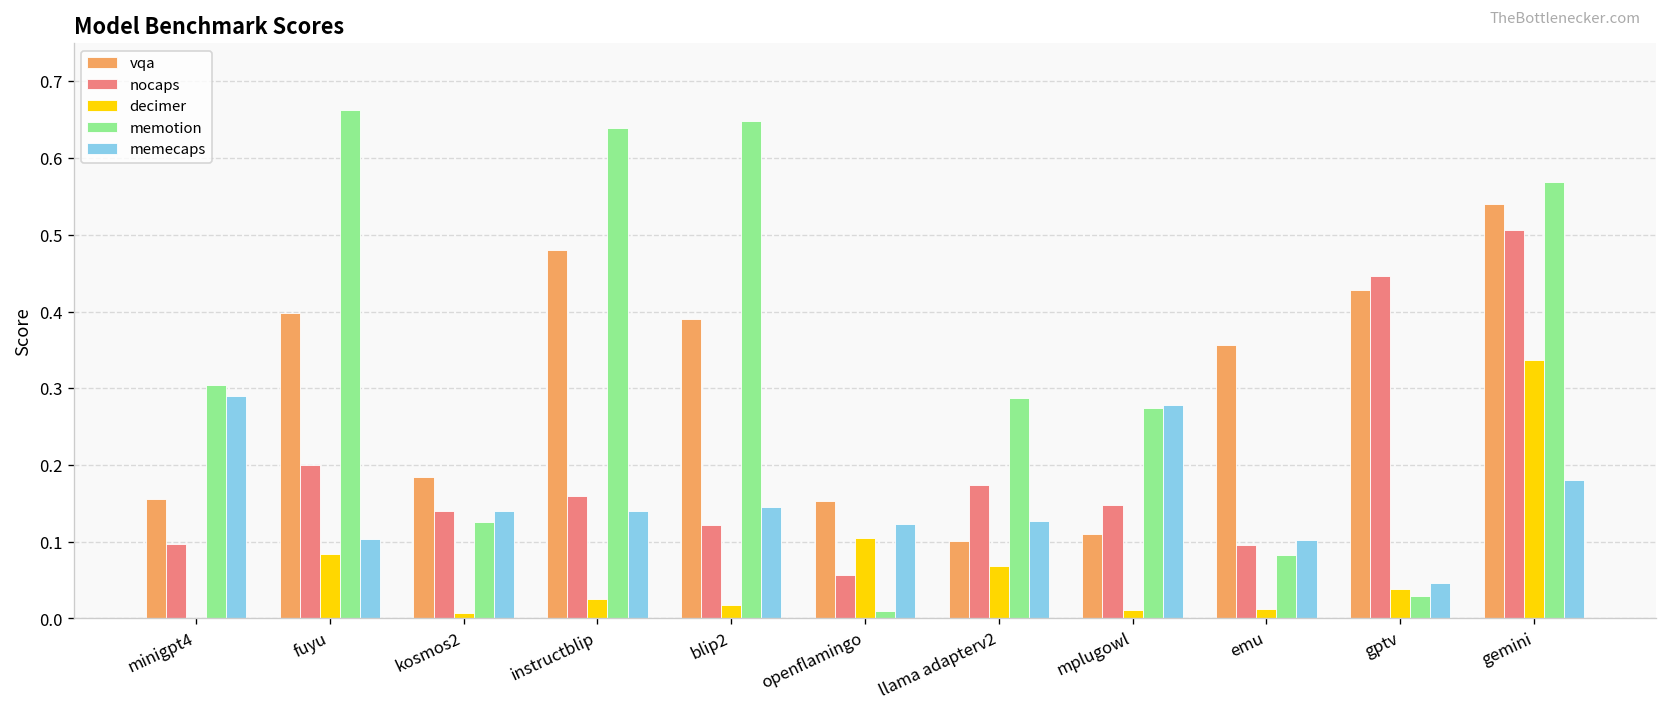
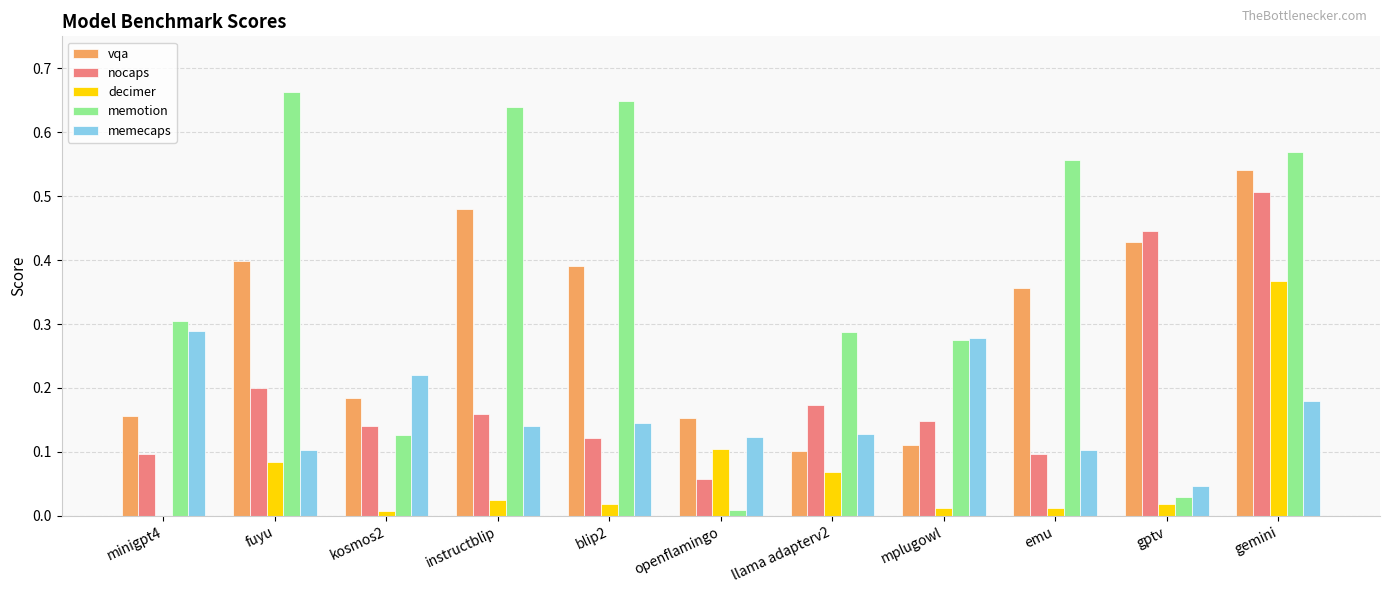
memecaps, kosmos2: 0.14 -> 0.22
memotion, emu: 0.08 -> 0.56
decimer, gptv: 0.04 -> 0.02
decimer, gemini: 0.34 -> 0.37
